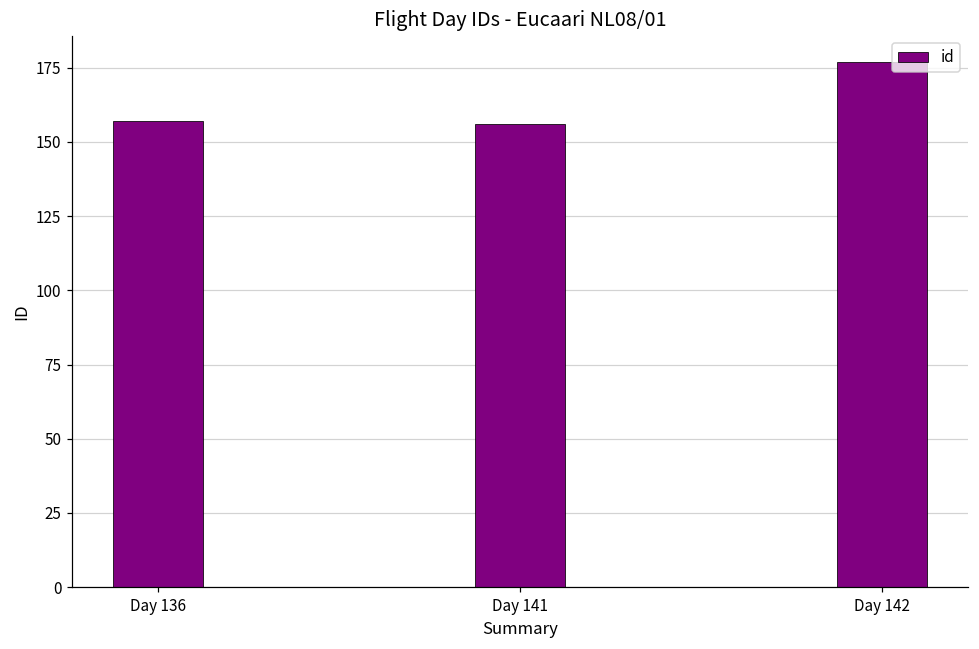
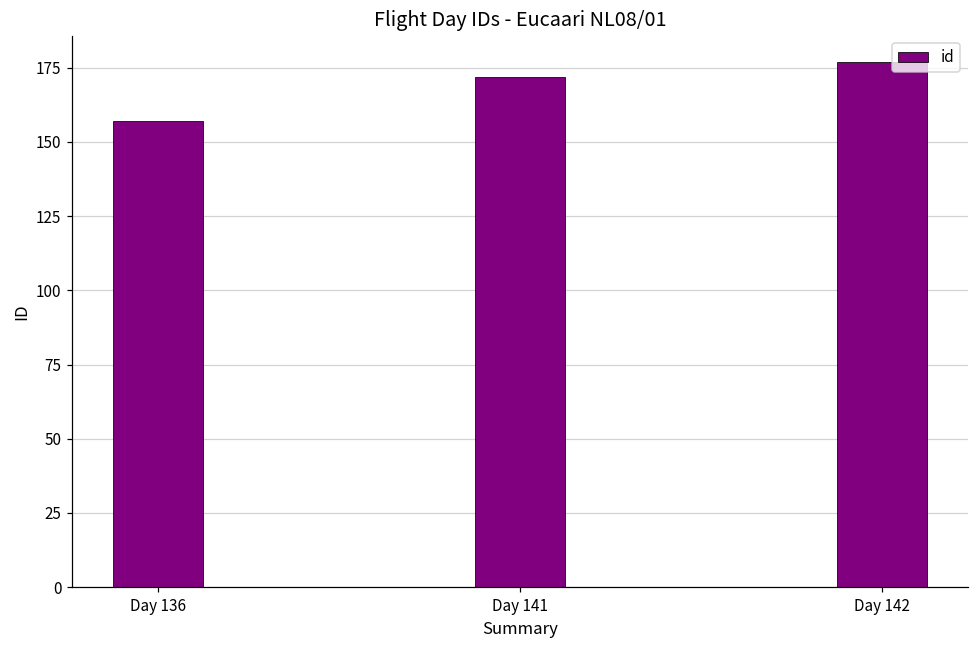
Day 141: 156 -> 172
